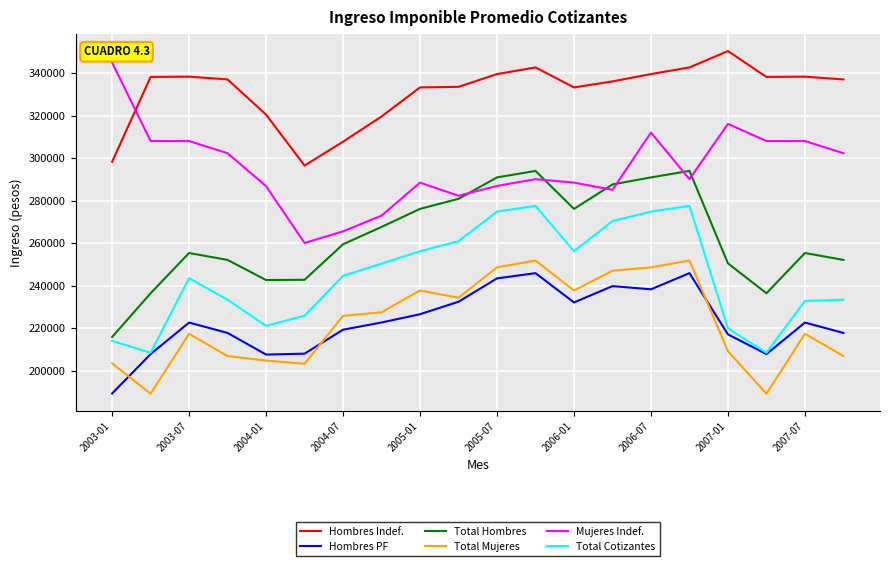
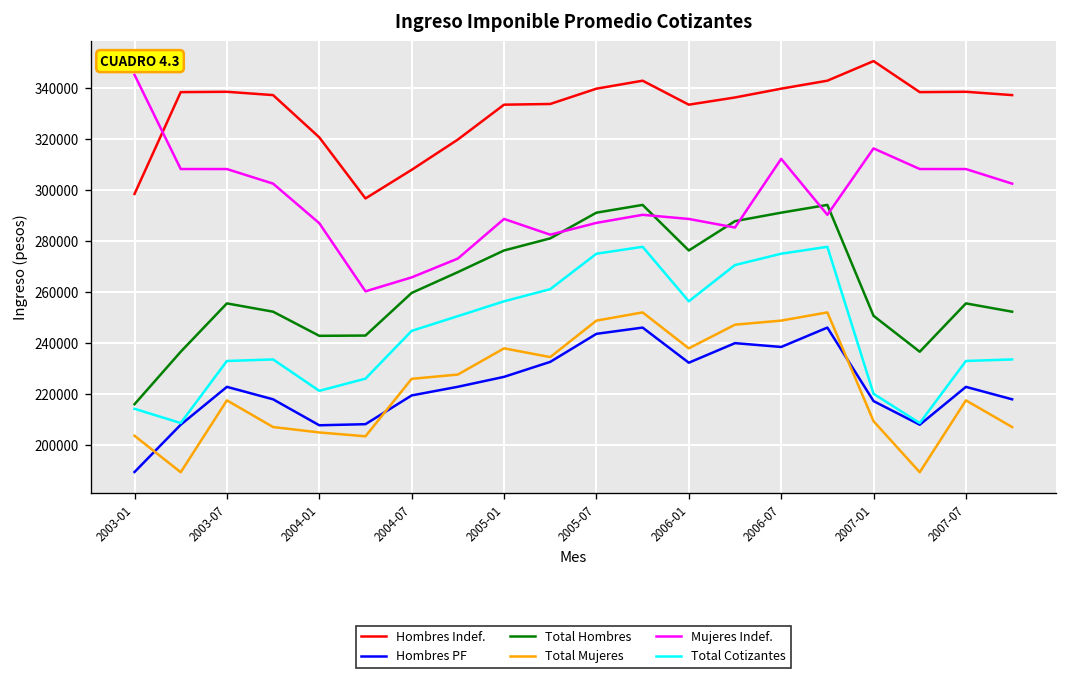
Total Cotizantes, 2003-07: 244000 -> 233000
